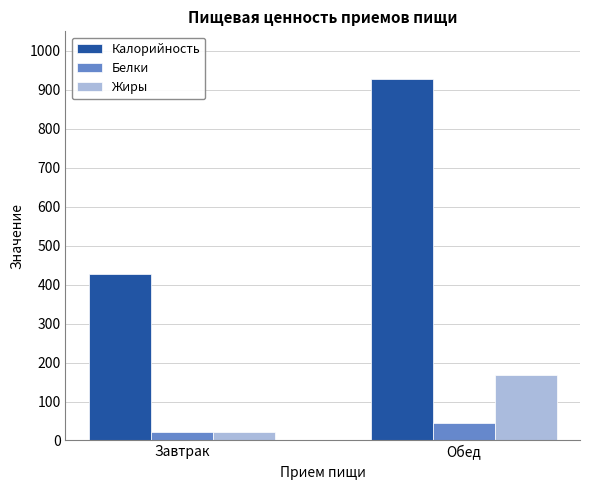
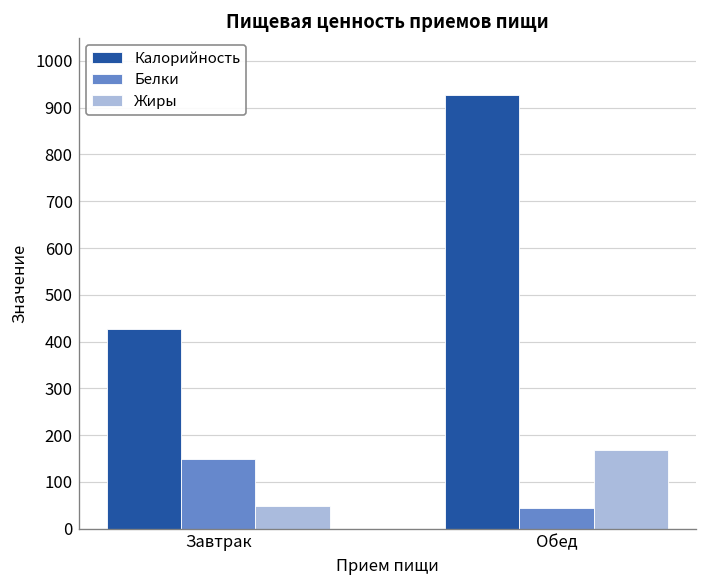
Белки, Завтрак: 20 -> 150
Жиры, Завтрак: 20 -> 50
